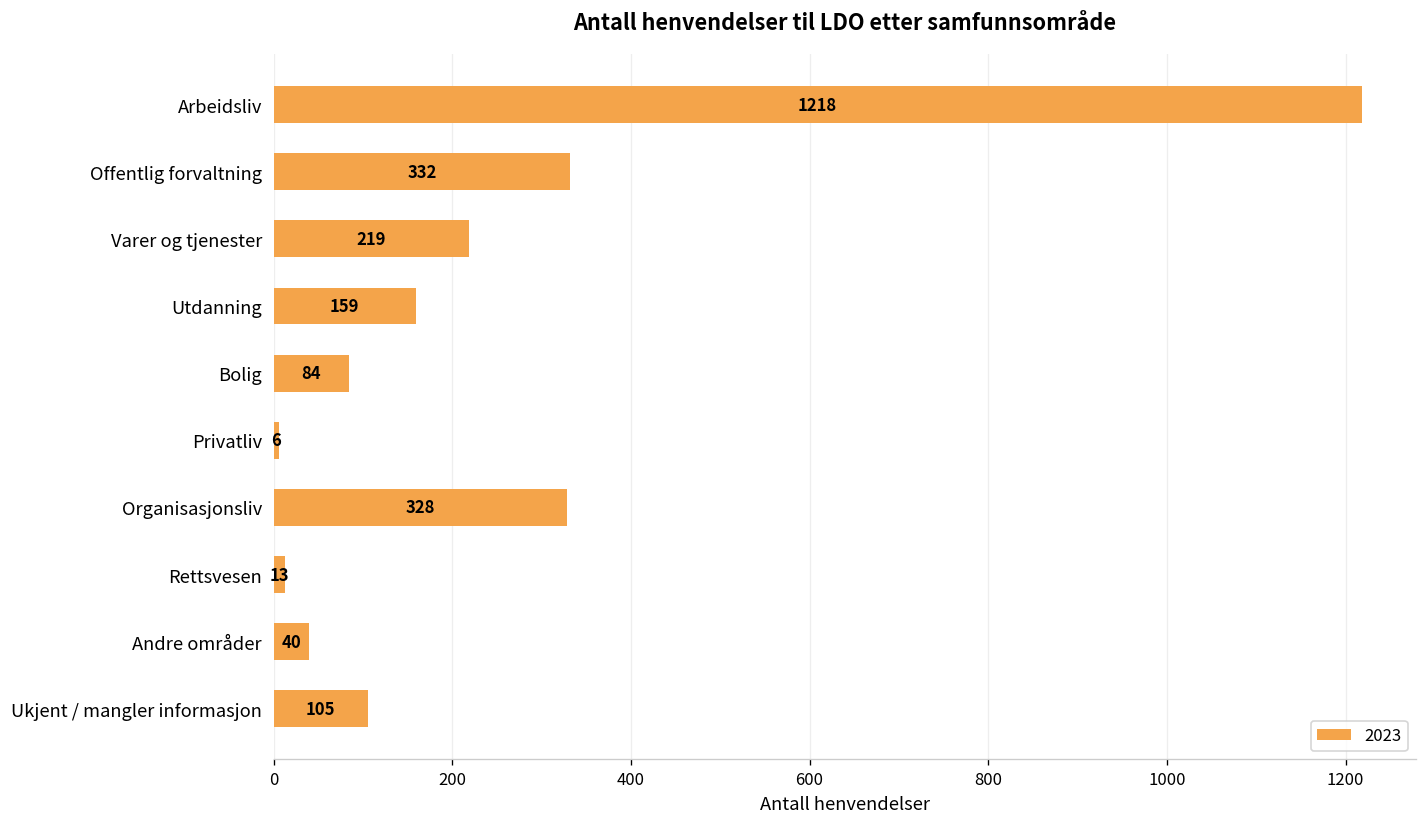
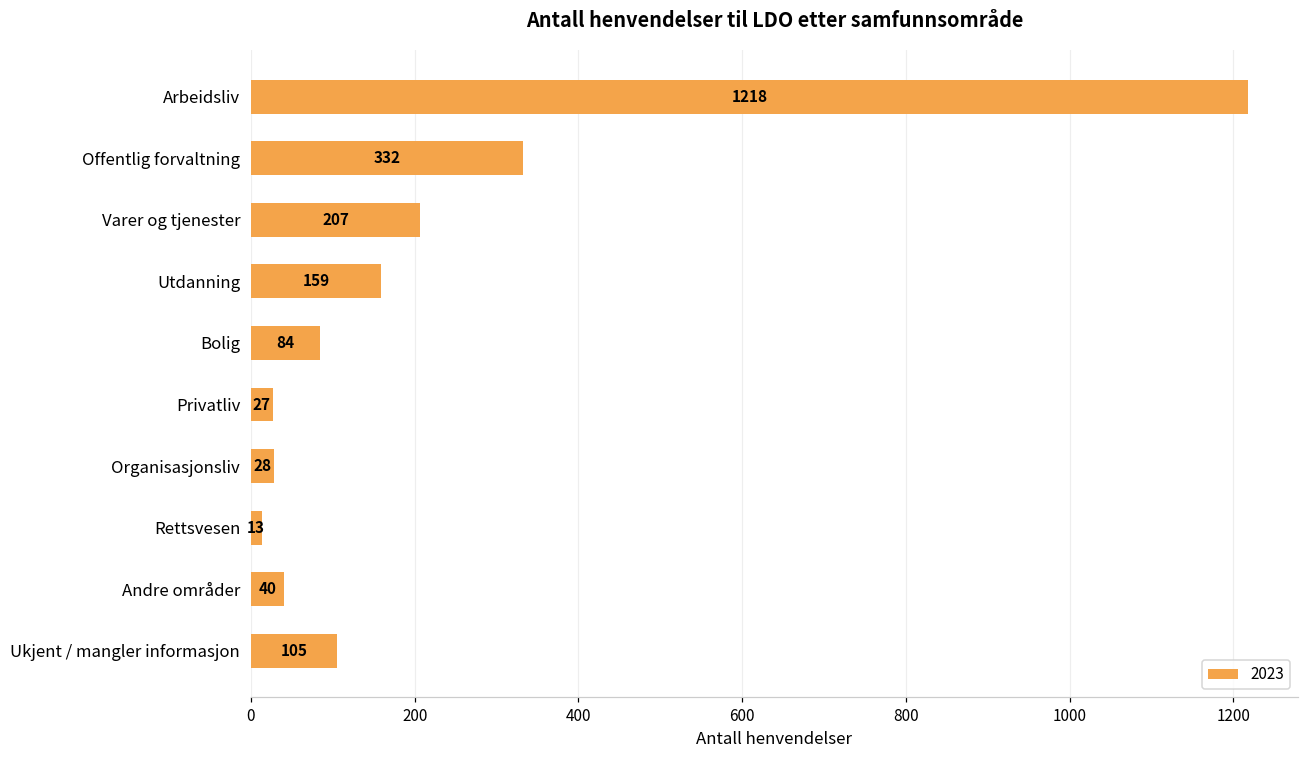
Varer og tjenester: 219 -> 207
Privatliv: 6 -> 27
Organisasjonsliv: 328 -> 28
